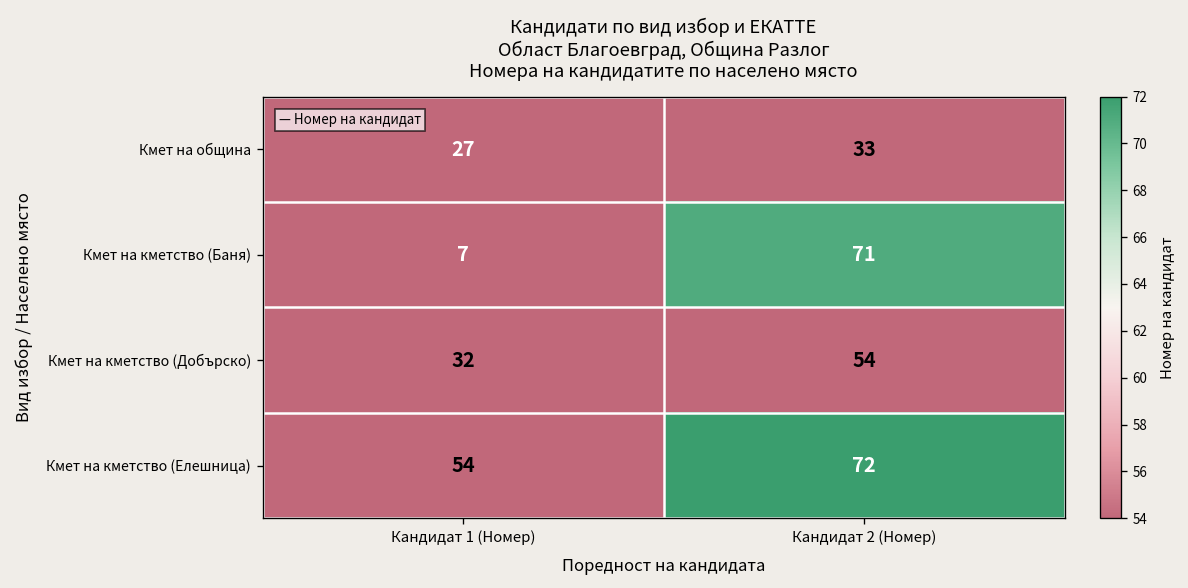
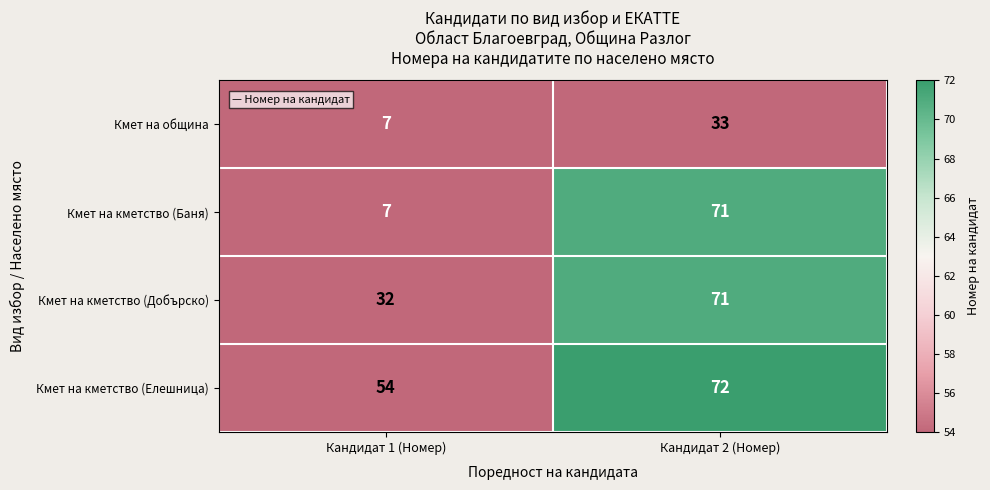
Кмет на община, Кандидат 1 (Номер): 27 -> 7
Кмет на кметство (Добърско), Кандидат 2 (Номер): 54 -> 71
